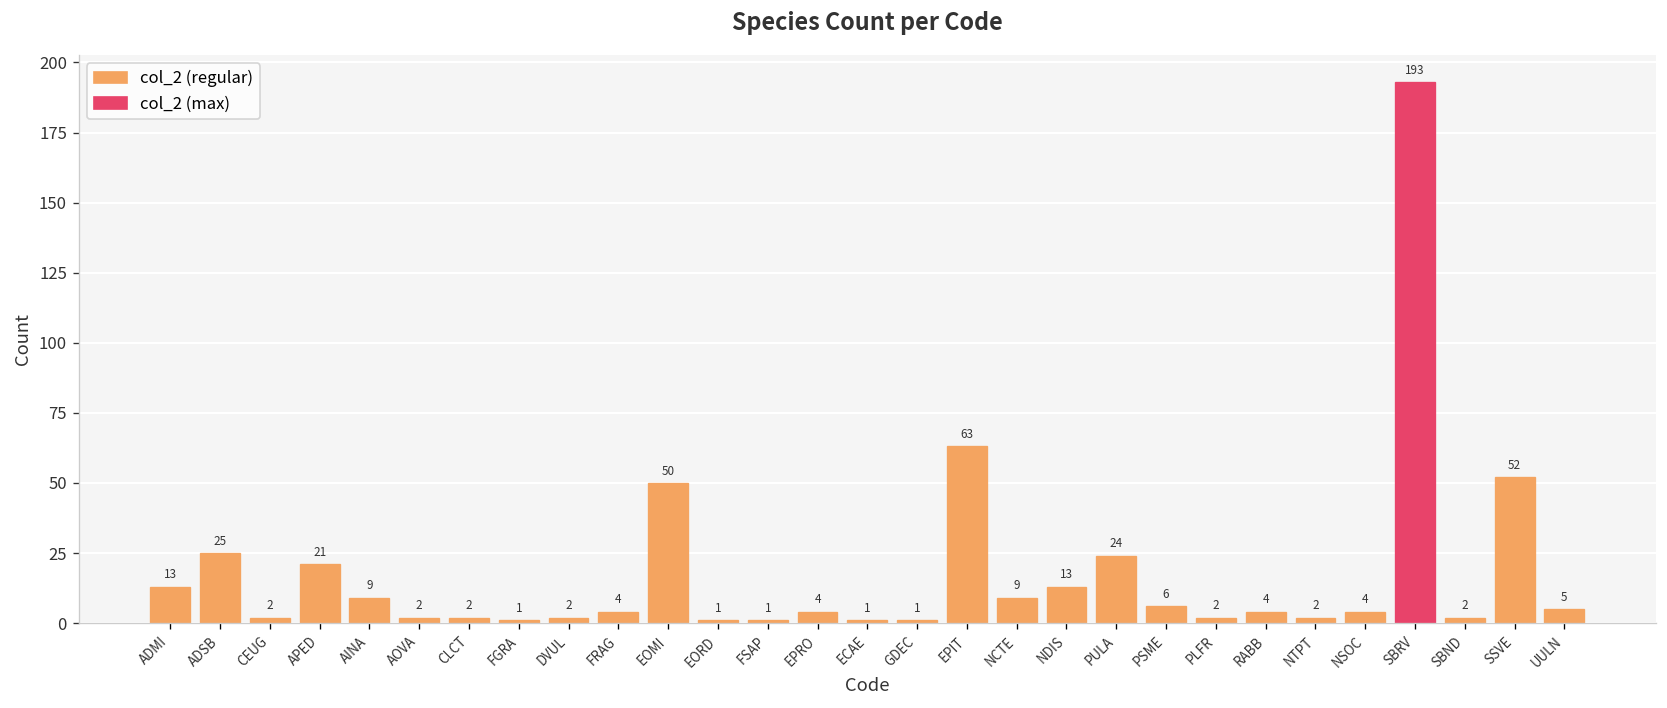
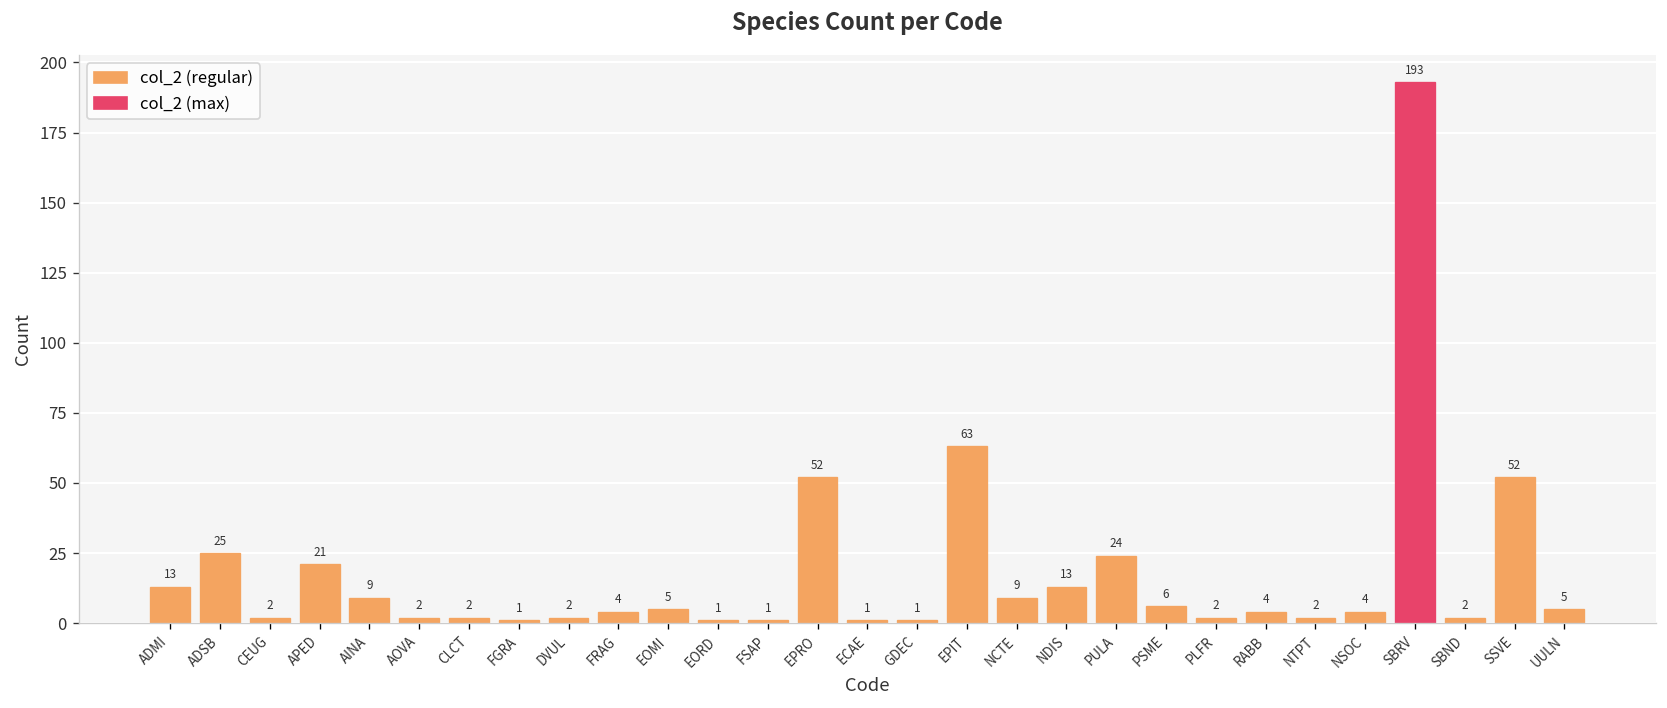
EOMI: 50 -> 5
EPRO: 4 -> 52
